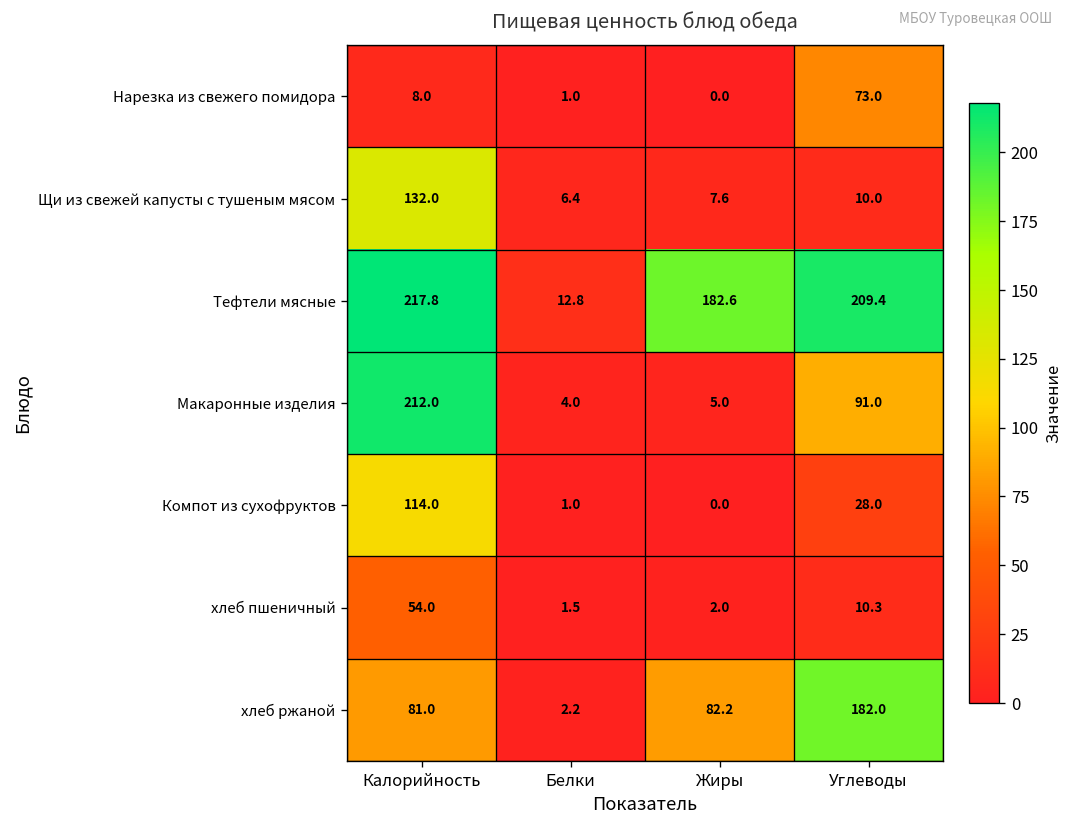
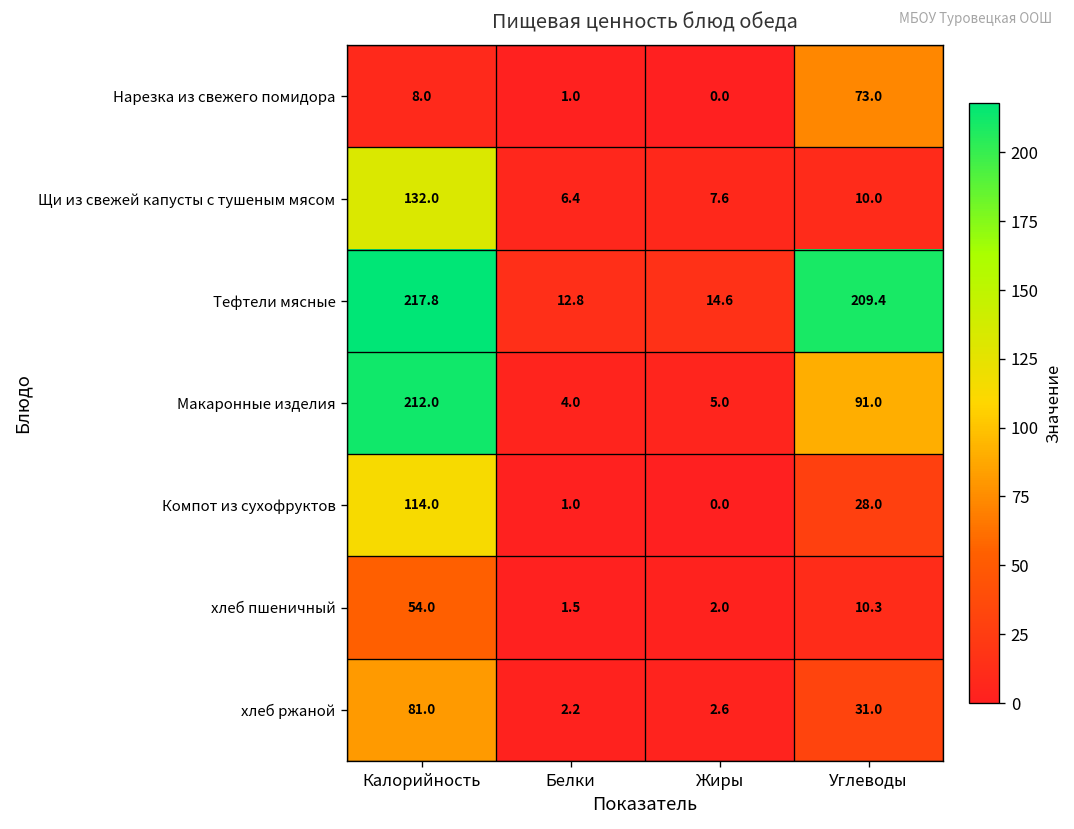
Тефтели мясные, Жиры: 182.6 -> 14.6
хлеб ржаной, Жиры: 82.2 -> 2.6
хлеб ржаной, Углеводы: 182.0 -> 31.0
